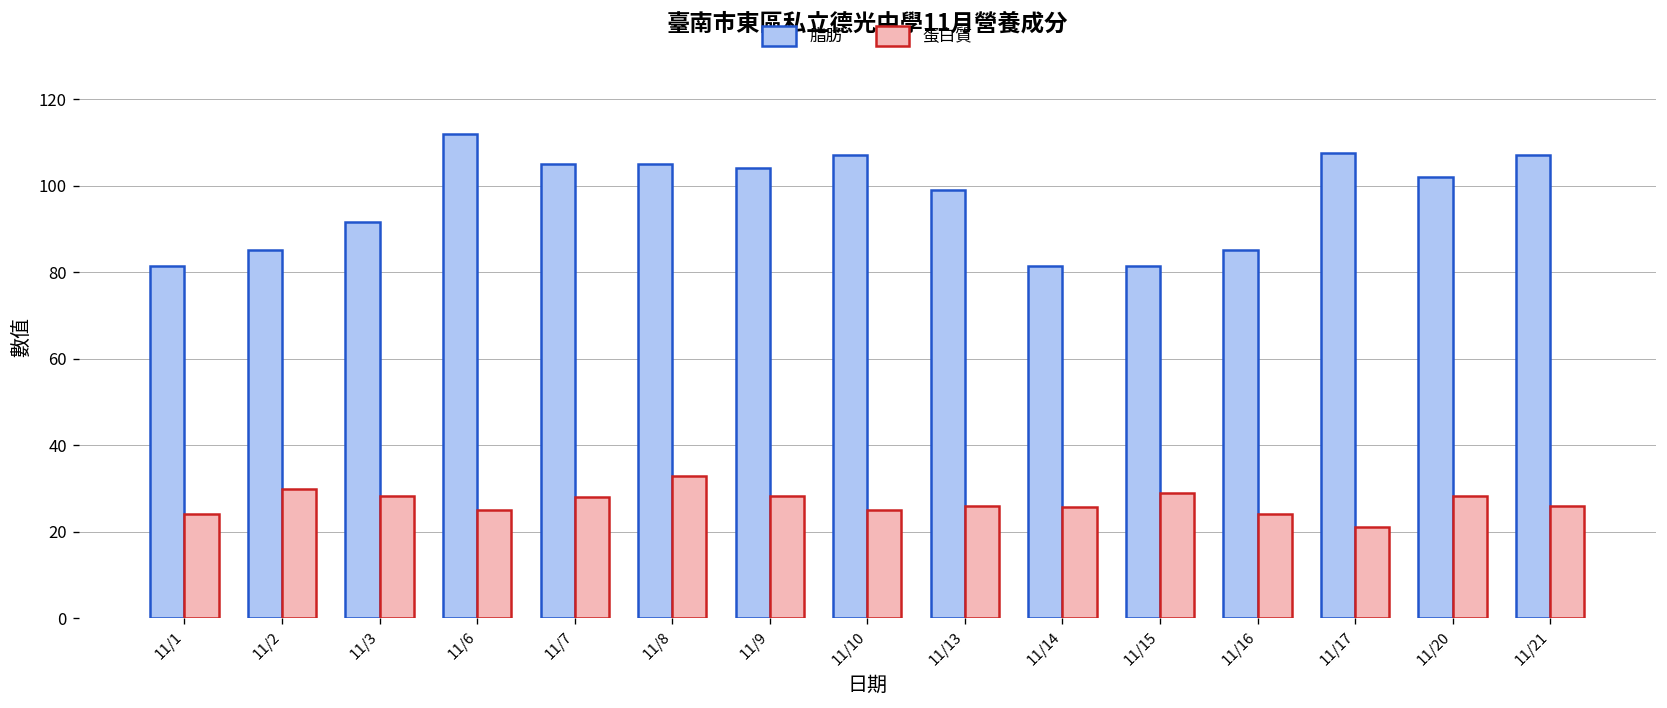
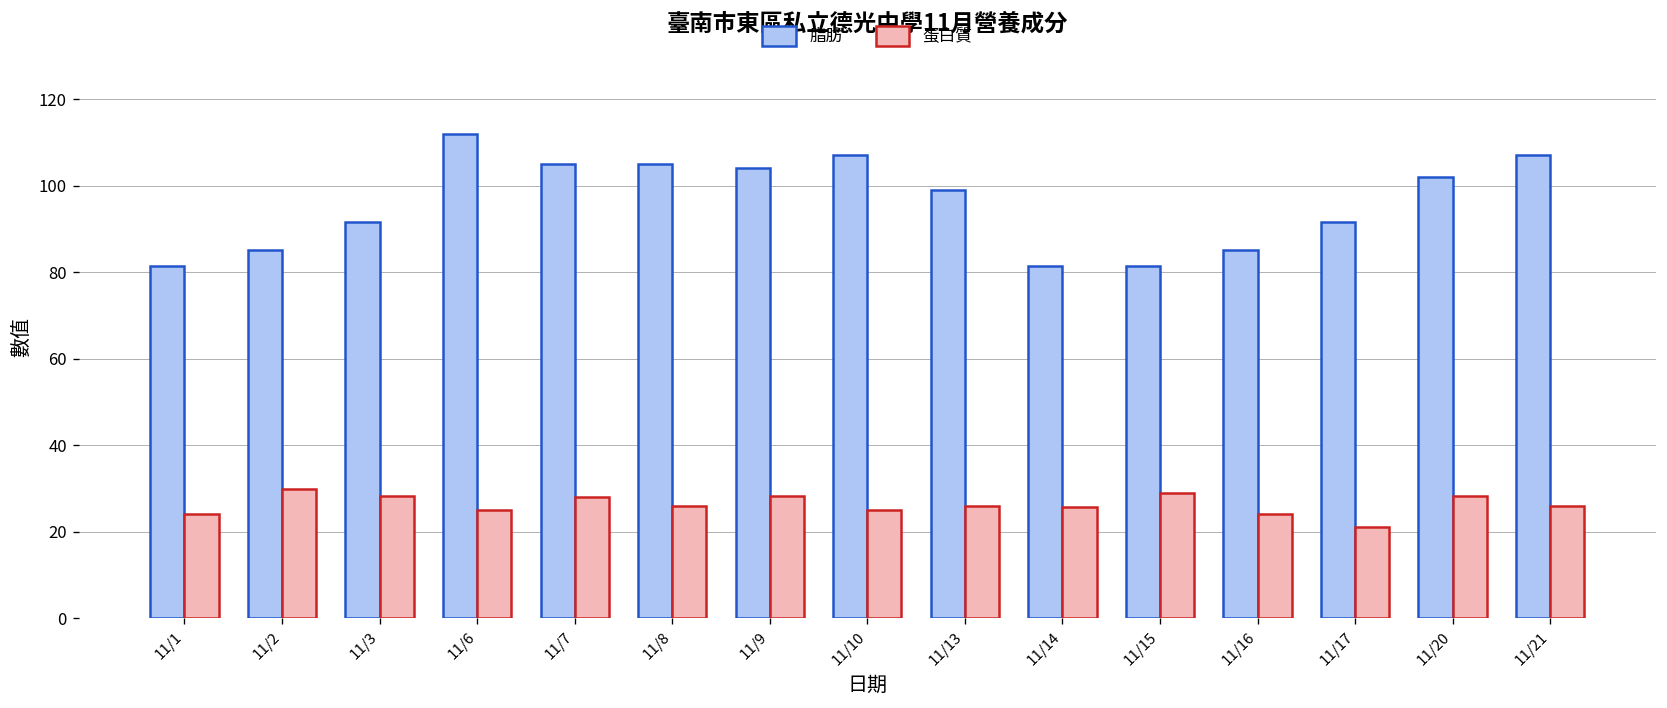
蛋白質, 11/8: 33 -> 26
脂肪, 11/17: 108 -> 92
